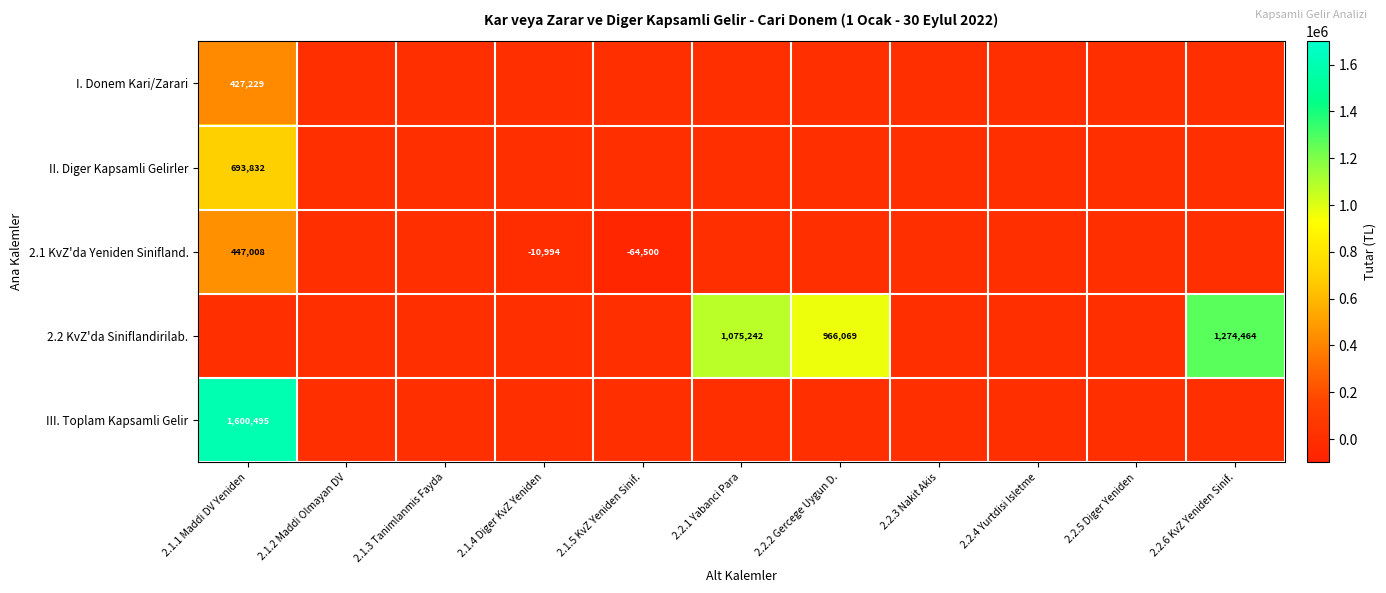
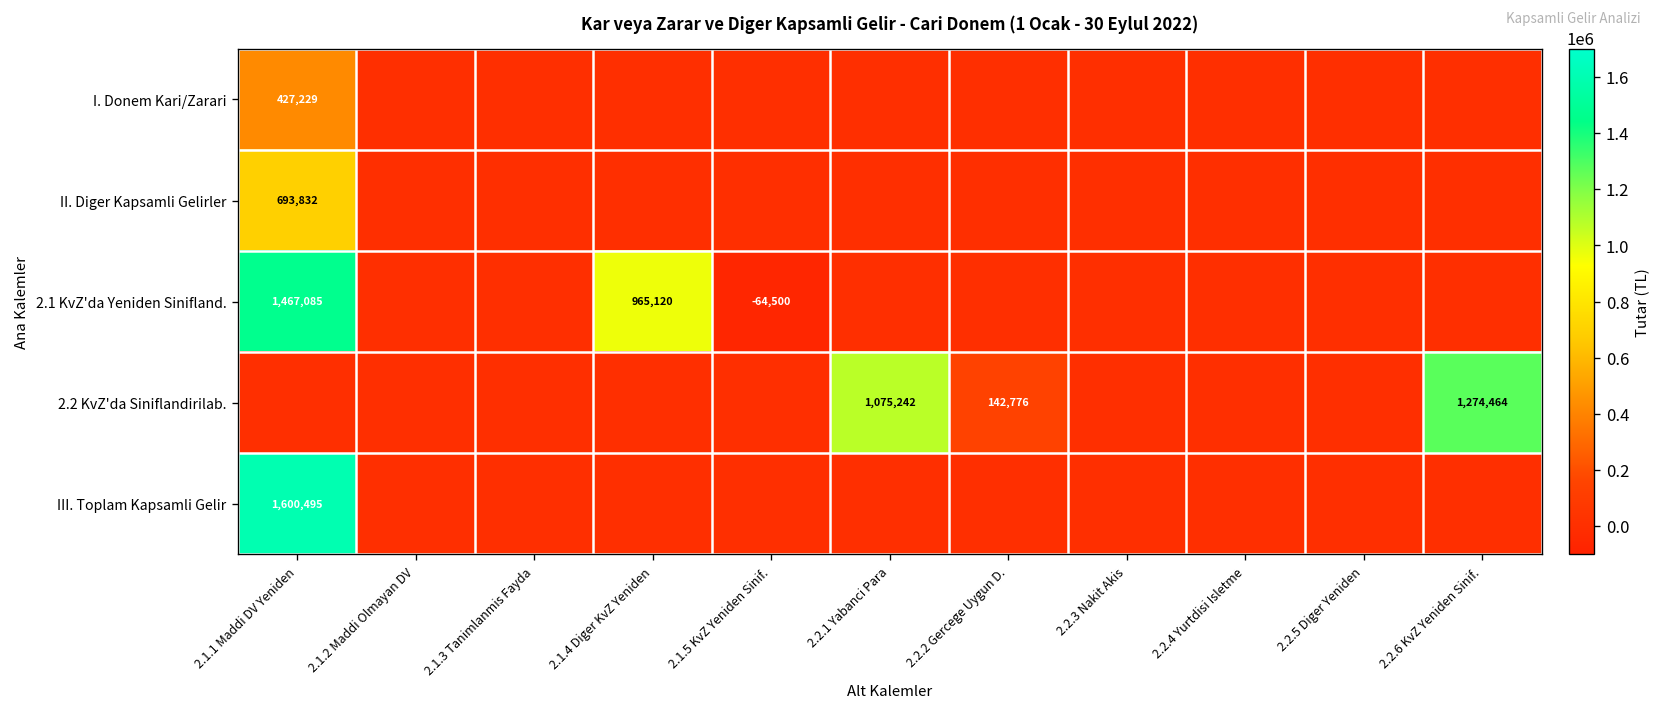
2.1 KvZ'da Yeniden Sinifland., 2.1.1 Maddi DV Yeniden: 447,008 -> 1,467,085
2.1 KvZ'da Yeniden Sinifland., 2.1.4 Diger KvZ Yeniden: -10,994 -> 965,120
2.2 KvZ'da Siniflandirilab., 2.2.2 Gercege Uygun D.: 966,069 -> 142,776
